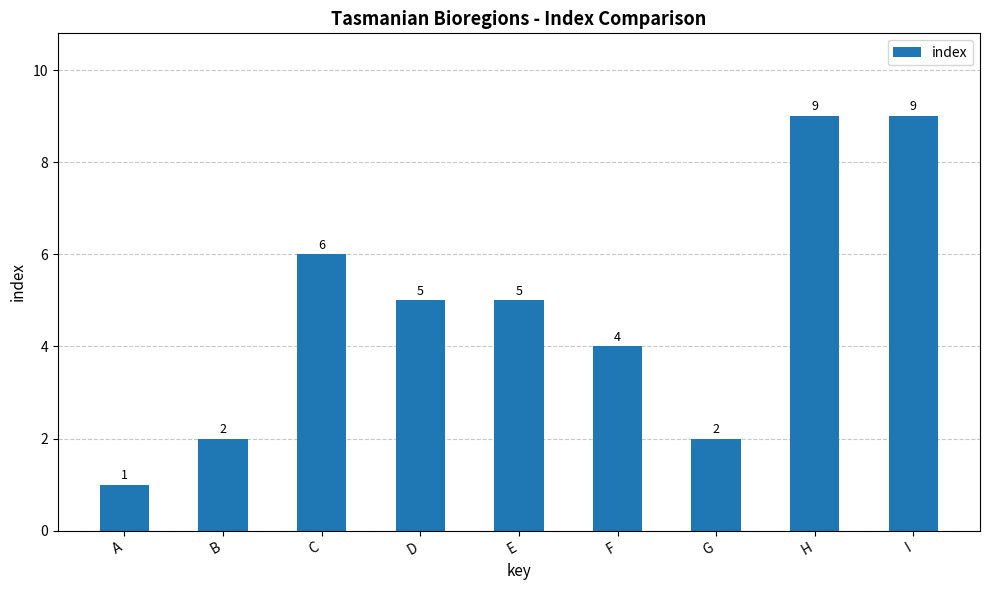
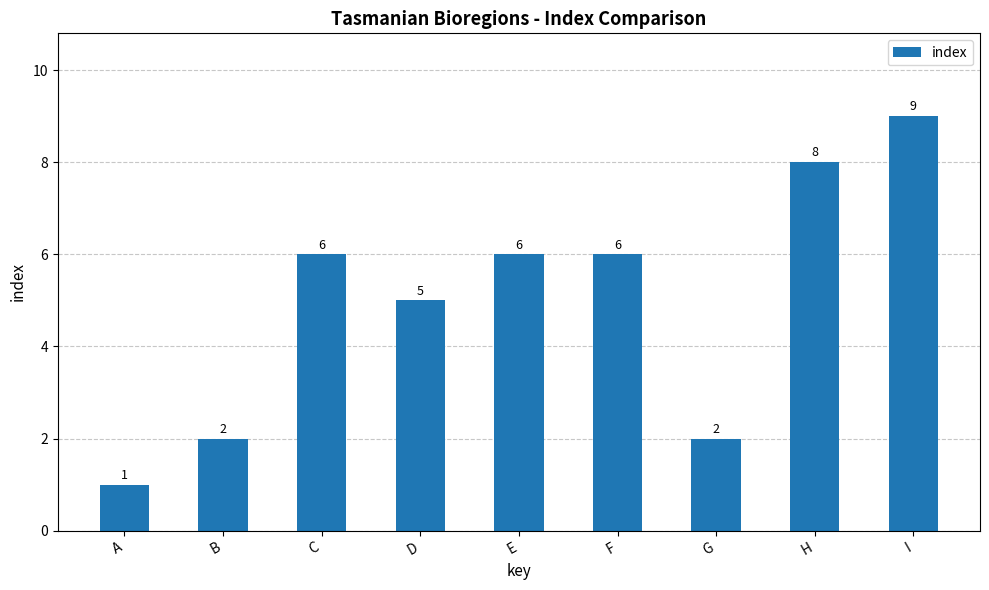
E: 5 -> 6
F: 4 -> 6
H: 9 -> 8
